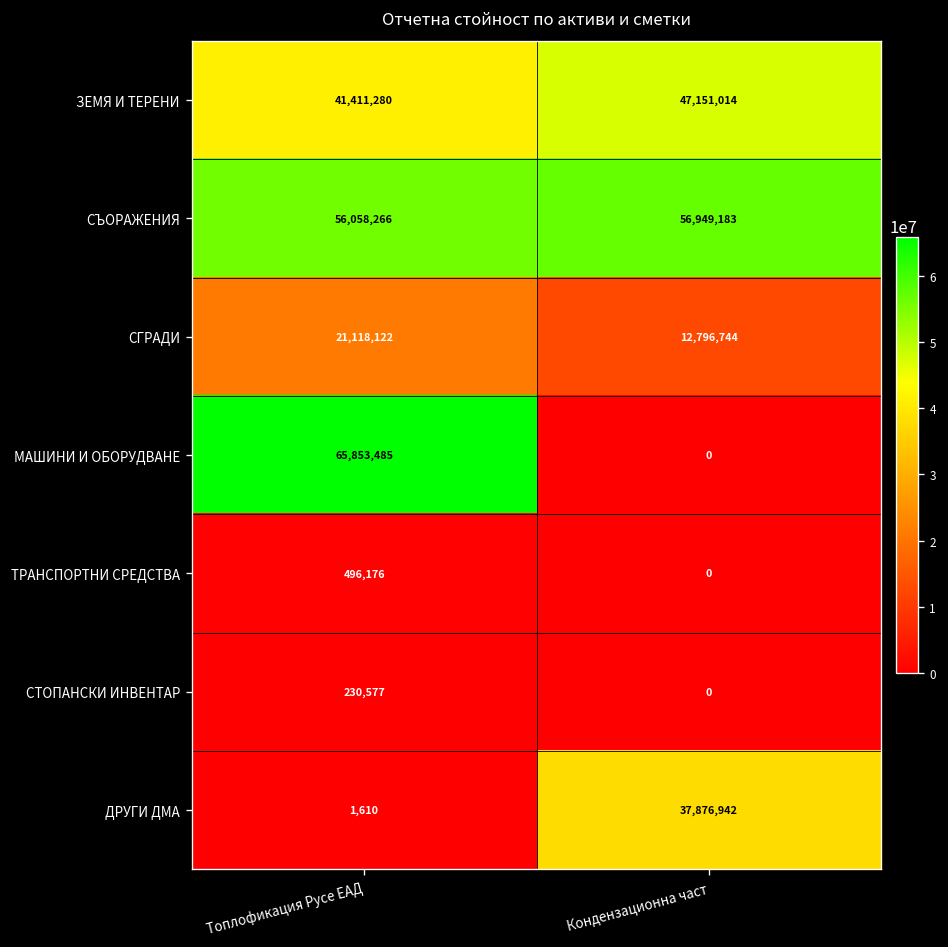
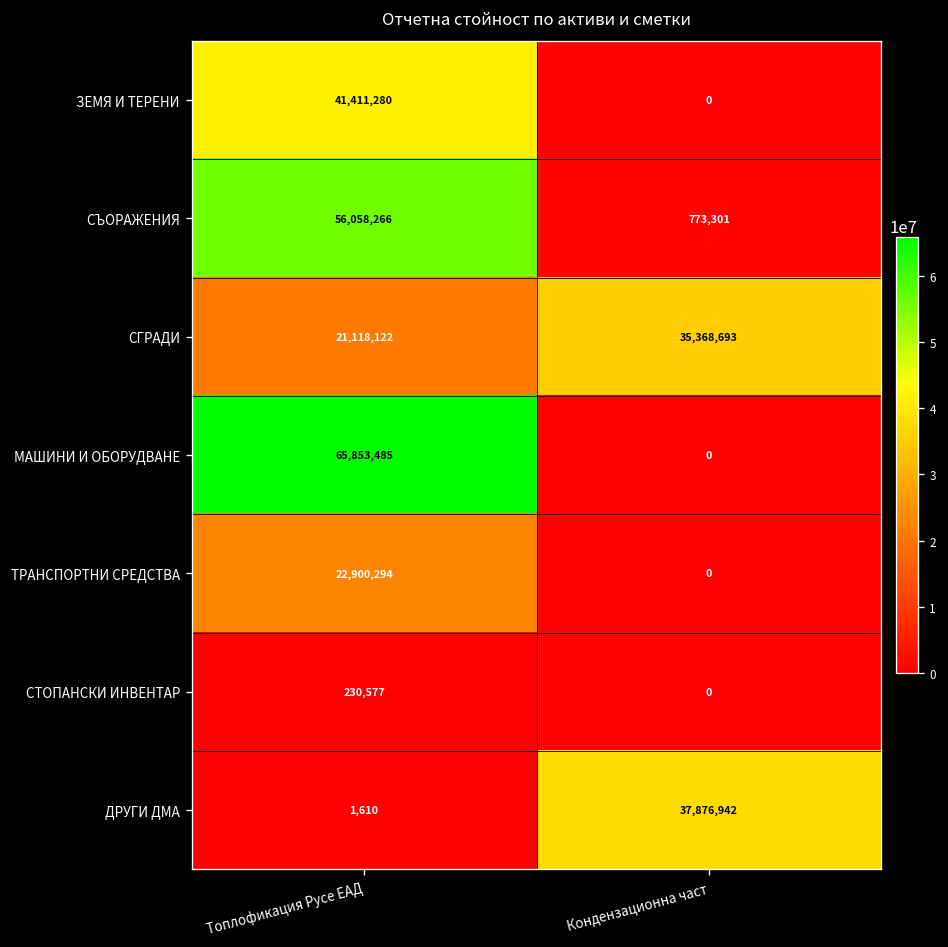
ЗЕМЯ И ТЕРЕНИ, Кондензационна част: 47,151,014 -> 0
СЪОРАЖЕНИЯ, Кондензационна част: 56,949,183 -> 773,301
СГРАДИ, Кондензационна част: 12,796,744 -> 35,368,693
ТРАНСПОРТНИ СРЕДСТВА, Топлофикация Русе EАД: 496,176 -> 22,900,294
